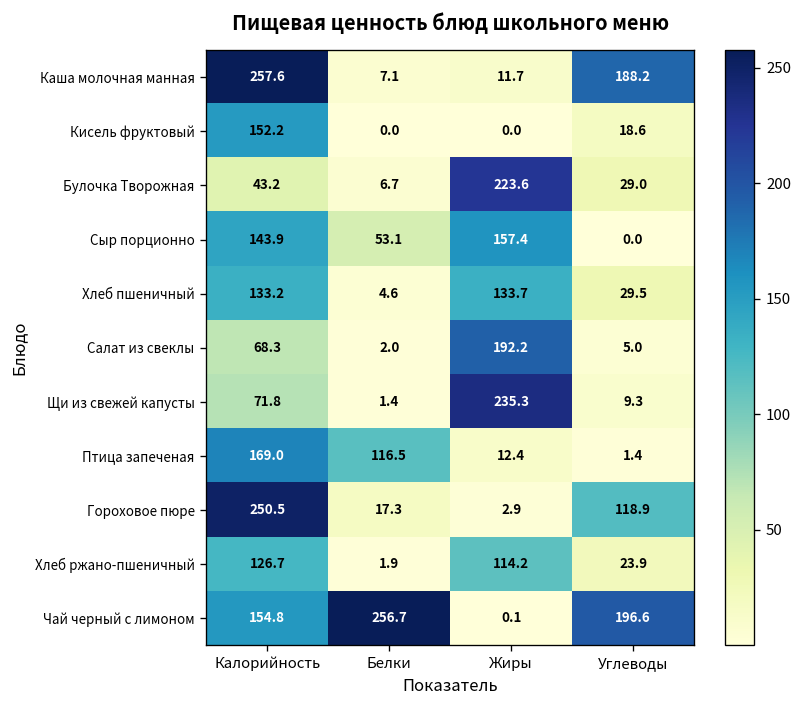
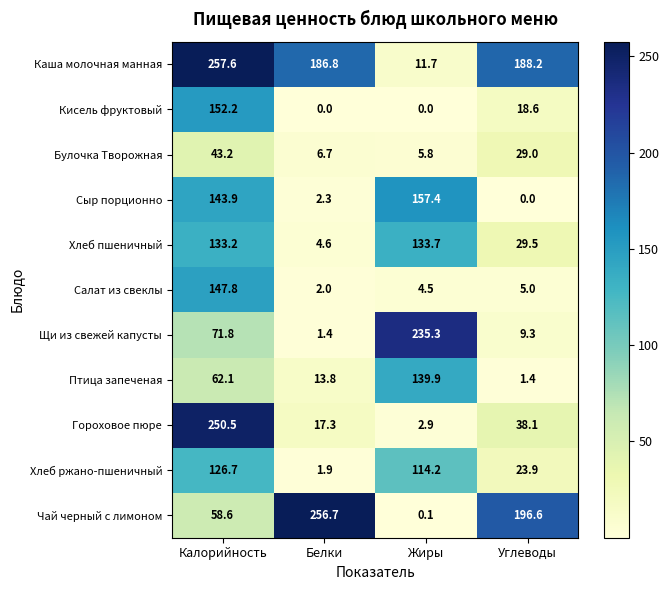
Каша молочная манная, Белки: 7.1 -> 186.8
Булочка Творожная, Жиры: 223.6 -> 5.8
Сыр порционно, Белки: 53.1 -> 2.3
Салат из свеклы, Калорийность: 68.3 -> 147.8
Салат из свеклы, Жиры: 192.2 -> 4.5
Птица запеченая, Калорийность: 169.0 -> 62.1
Птица запеченая, Белки: 116.5 -> 13.8
Птица запеченая, Жиры: 12.4 -> 139.9
Гороховое пюре, Углеводы: 118.9 -> 38.1
Чай черный с лимоном, Калорийность: 154.8 -> 58.6
